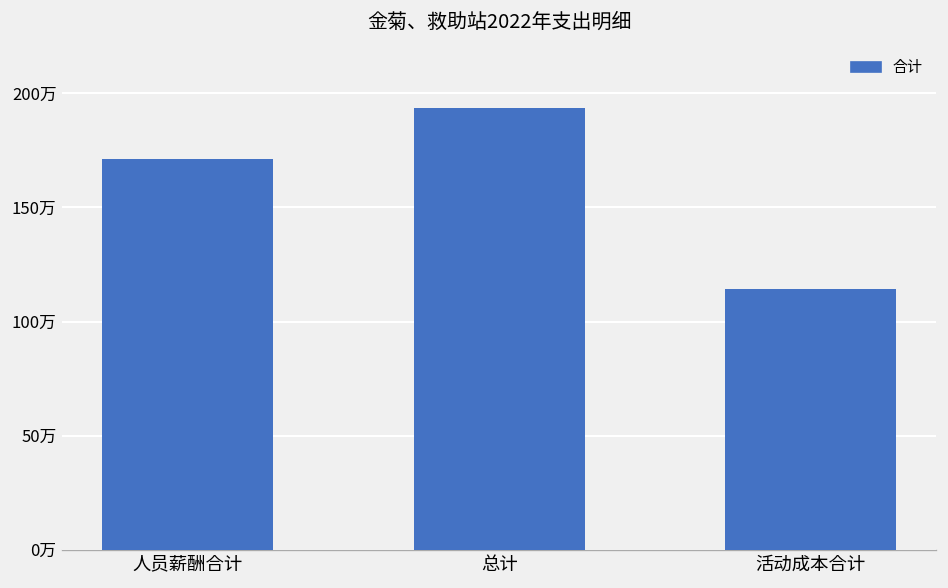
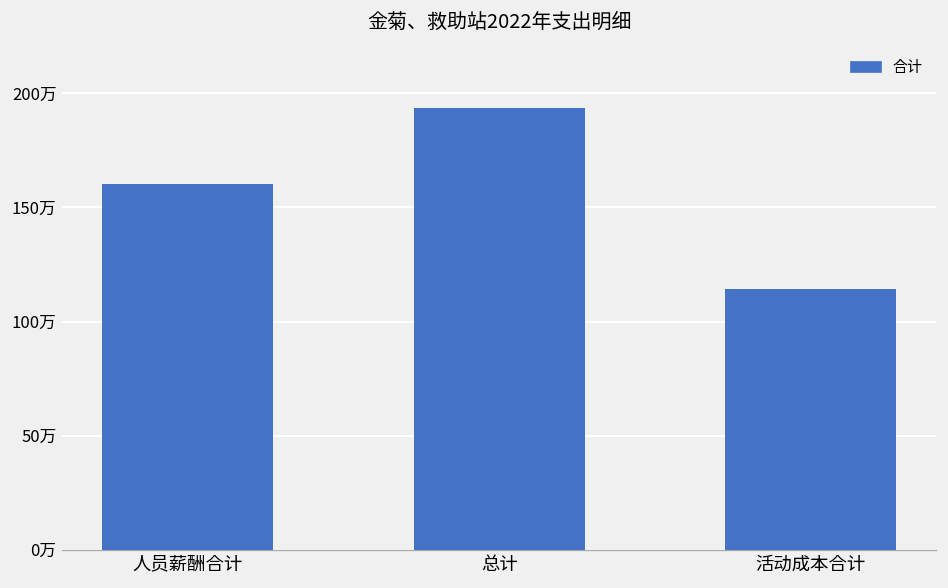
人员薪酬合计: 171万 -> 160万
